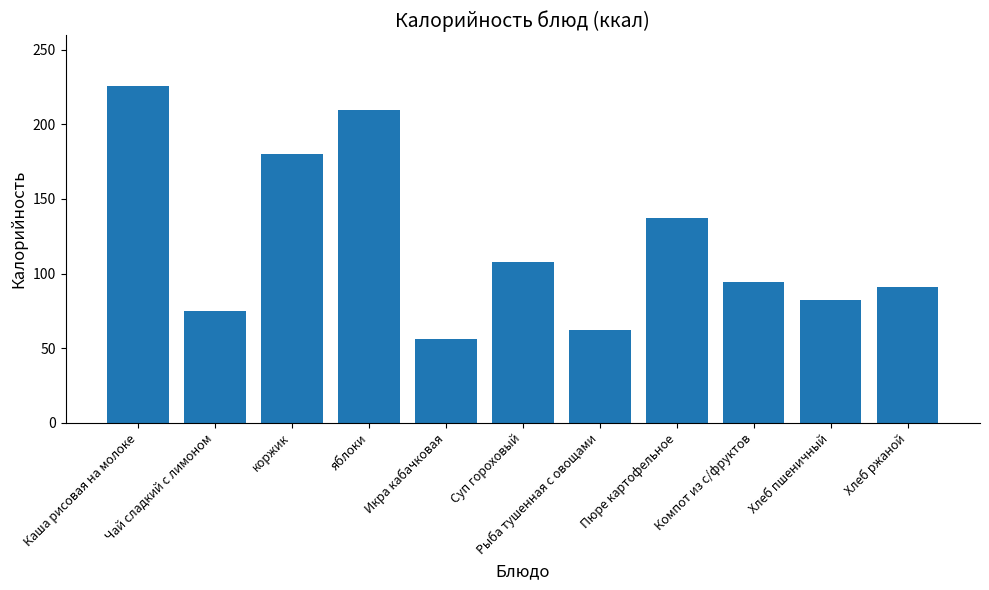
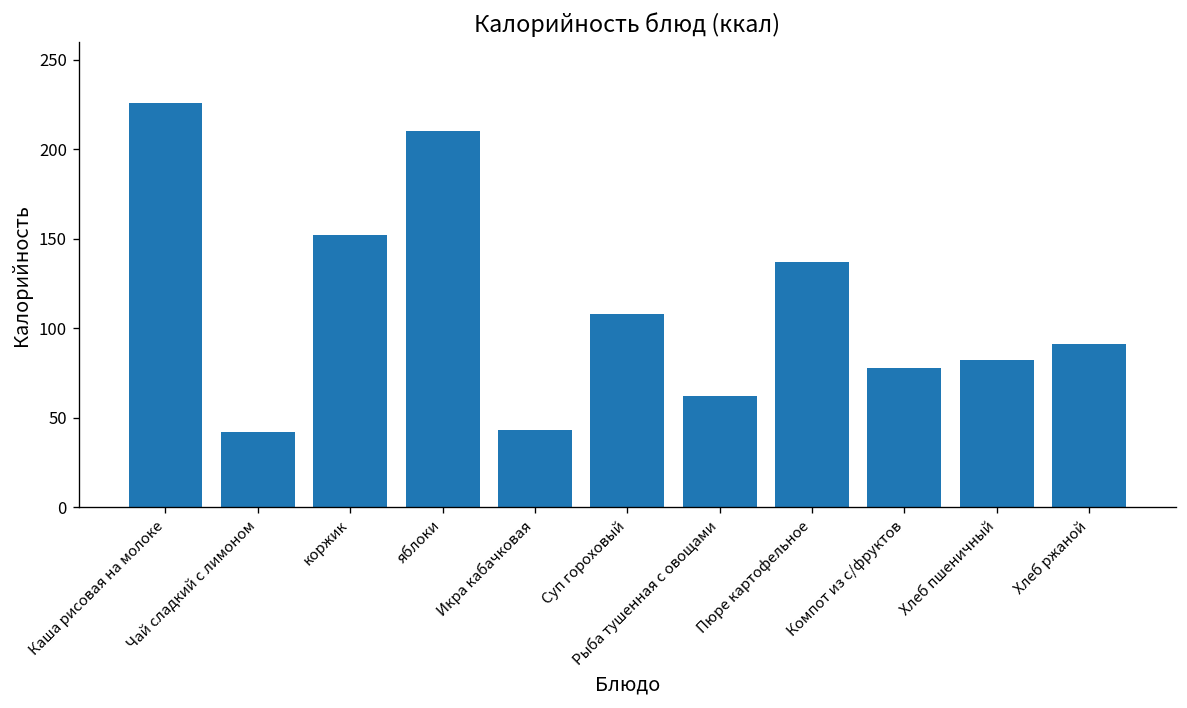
Чай сладкий с лимоном: 75 -> 42
коржик: 180 -> 152
Икра кабачковая: 56 -> 43
Компот из с/фруктов: 94 -> 78
